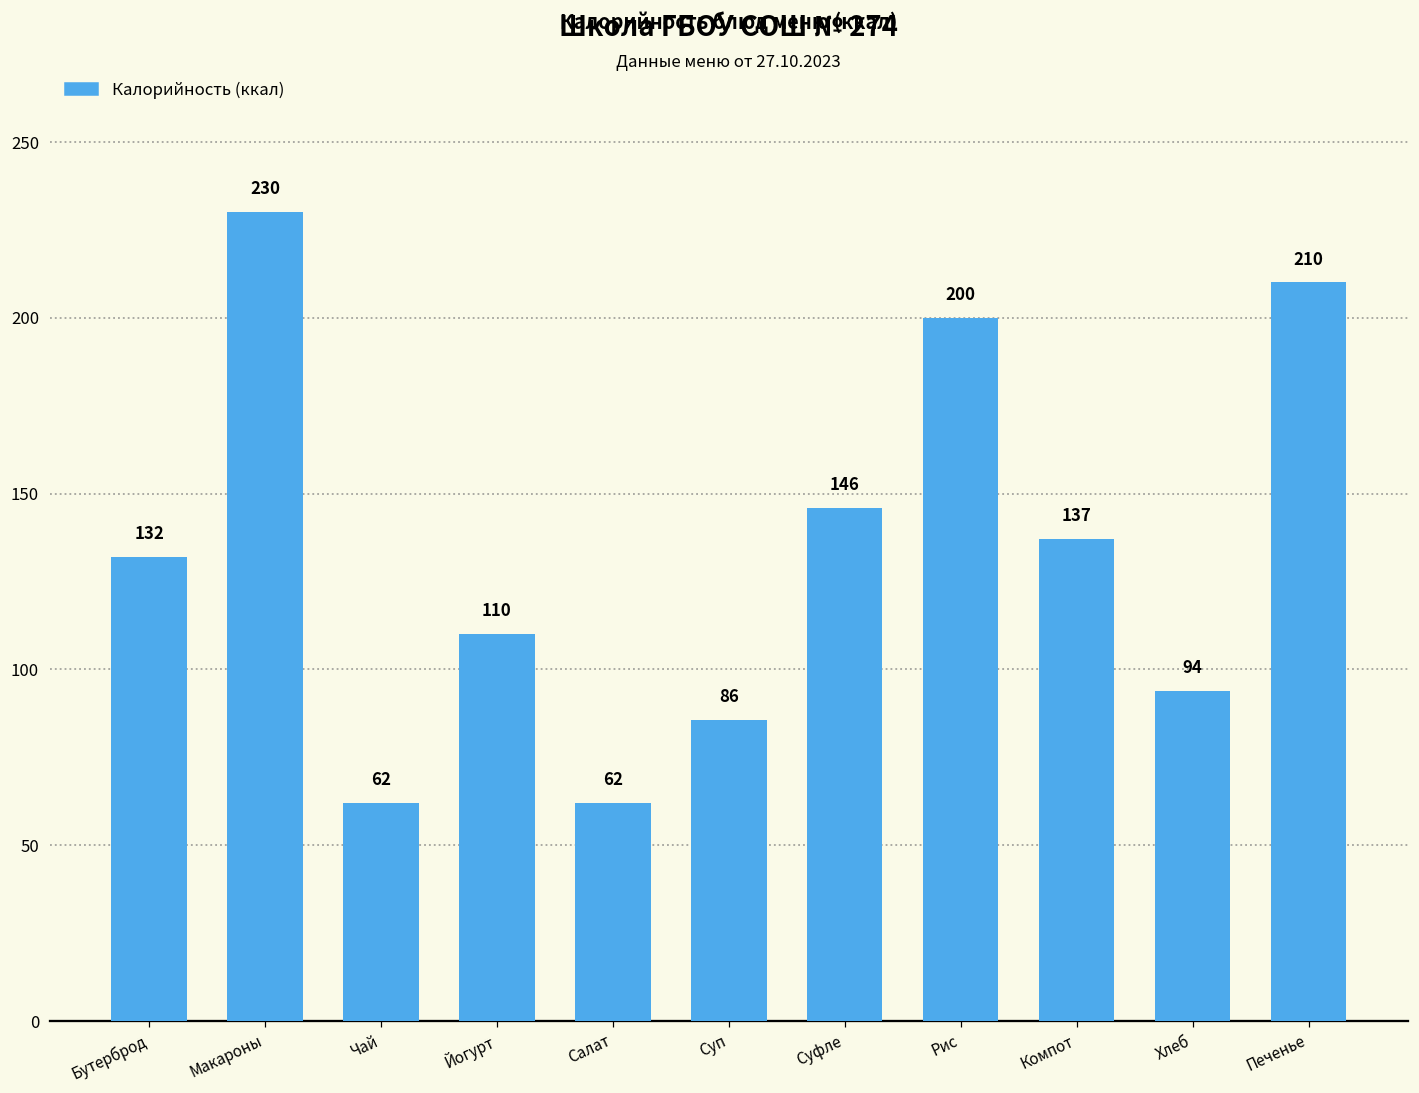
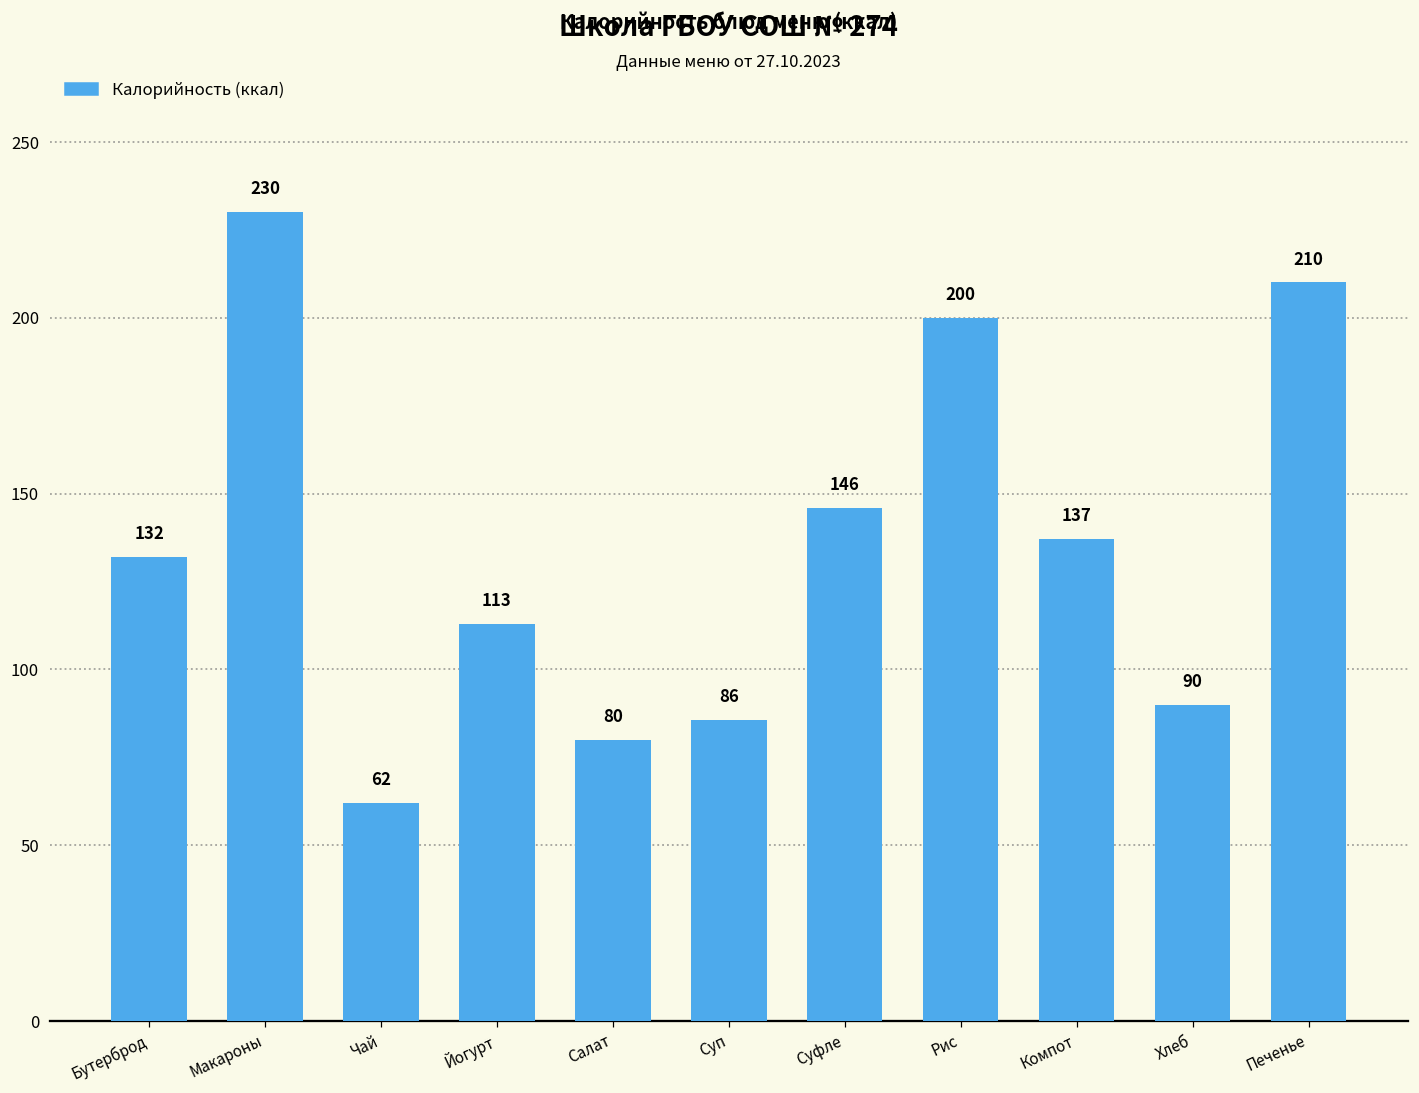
Йогурт: 110 -> 113
Салат: 62 -> 80
Хлеб: 94 -> 90
